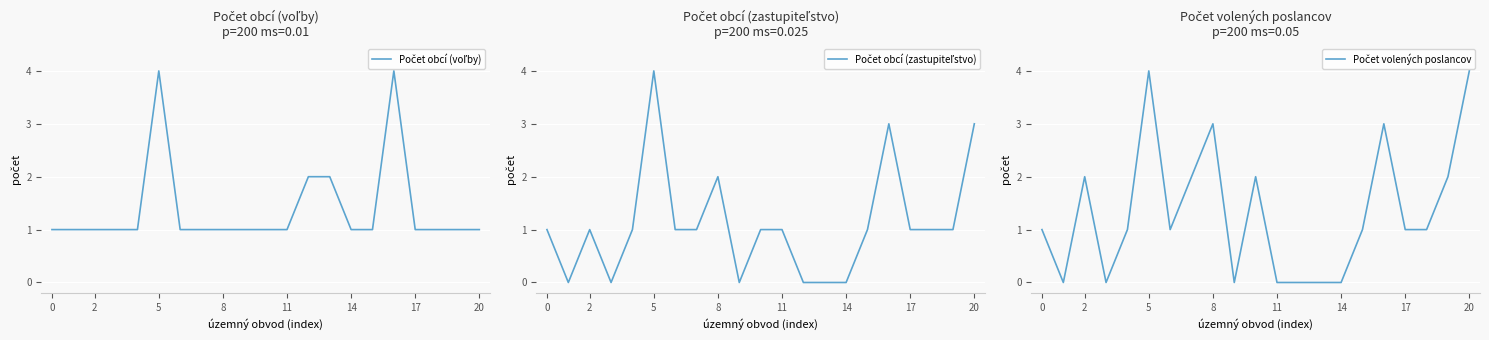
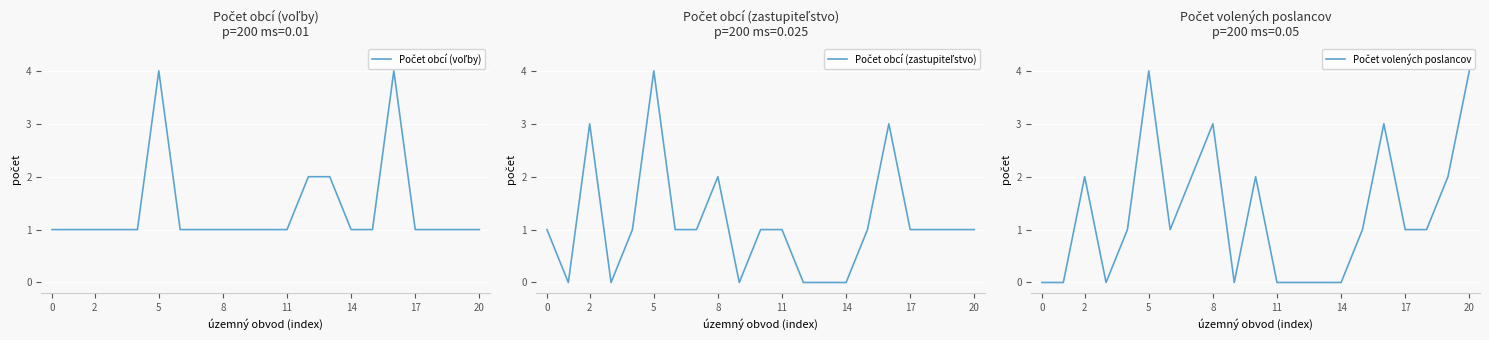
Počet obcí (zastupiteľstvo) p=200 ms=0.025, 2: 1 -> 3
Počet obcí (zastupiteľstvo) p=200 ms=0.025, 20: 3 -> 1
Počet volených poslancov p=200 ms=0.05, 0: 1 -> 0
